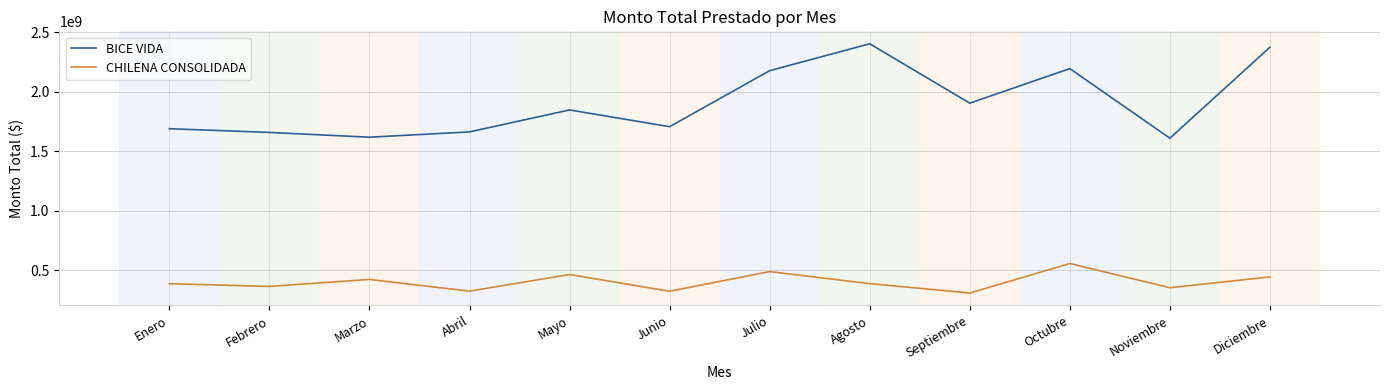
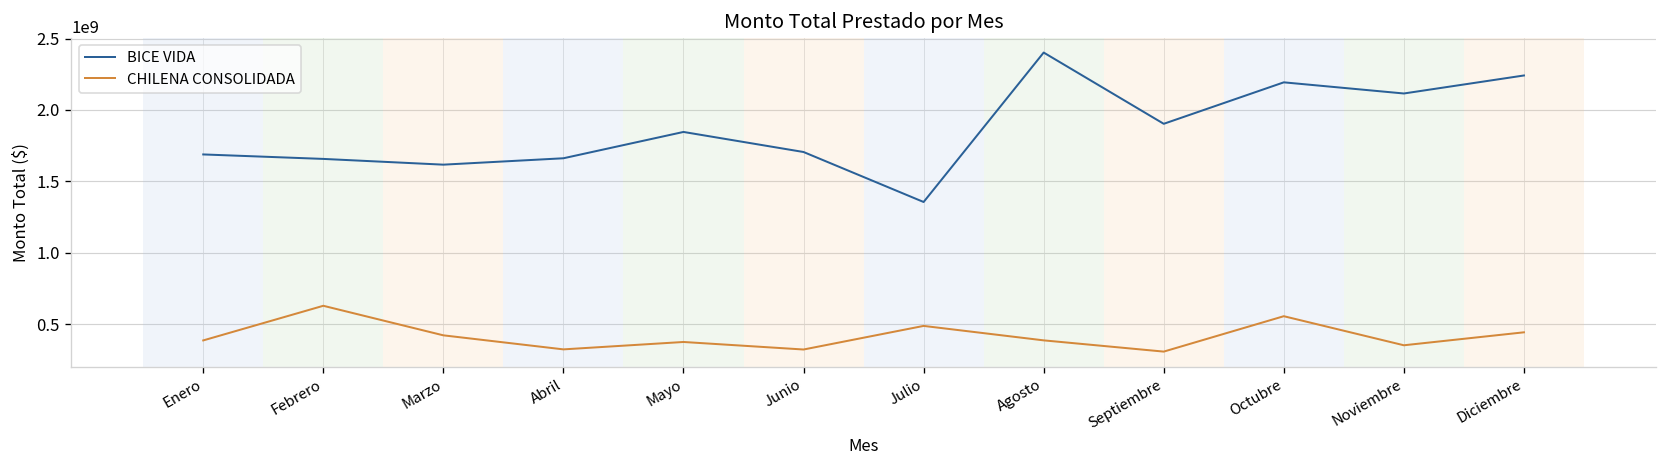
CHILENA CONSOLIDADA, Febrero: 360000000 -> 630000000
CHILENA CONSOLIDADA, Mayo: 460000000 -> 370000000
BICE VIDA, Julio: 2180000000 -> 1360000000
BICE VIDA, Noviembre: 1610000000 -> 2120000000
BICE VIDA, Diciembre: 2370000000 -> 2240000000
